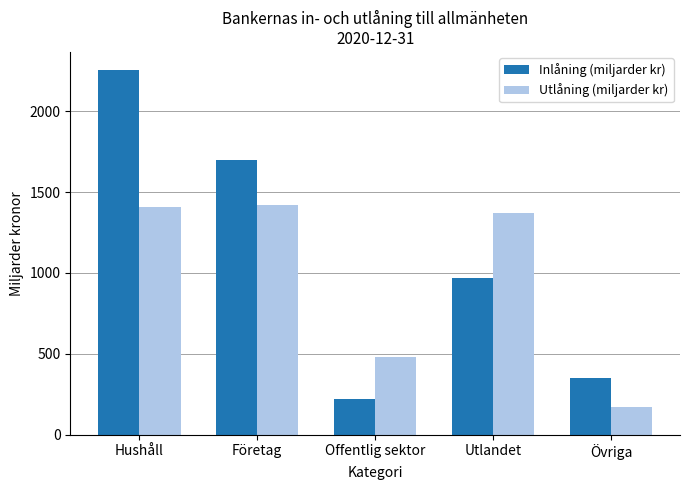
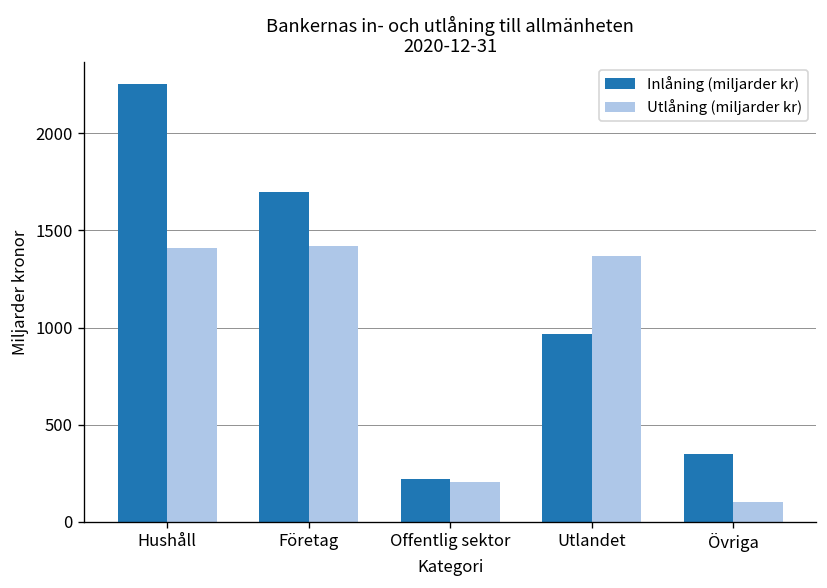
Utlåning (miljarder kr), Offentlig sektor: 480 -> 200
Utlåning (miljarder kr), Övriga: 170 -> 100
